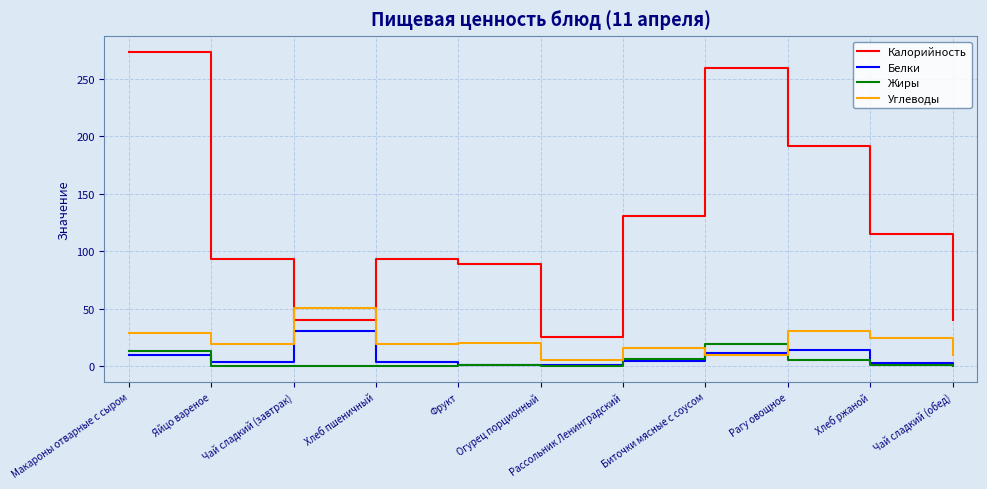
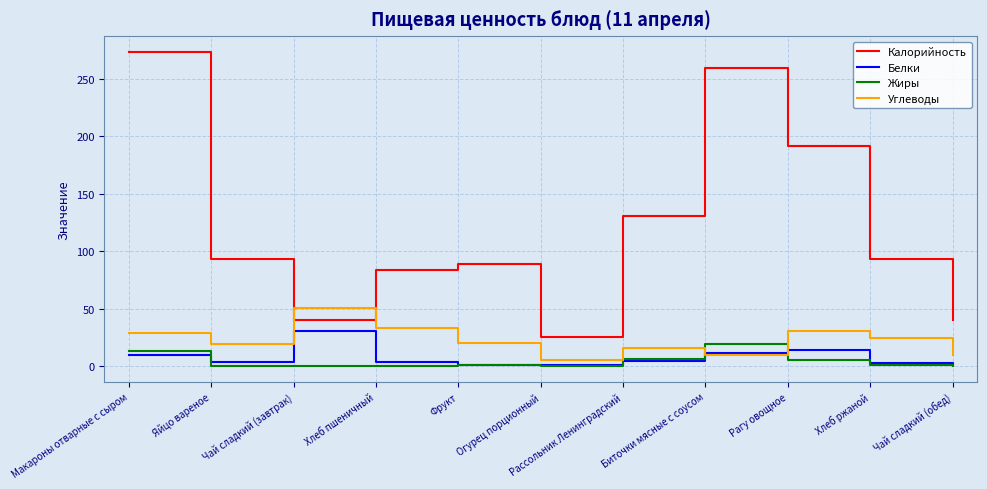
Калорийность, Хлеб пшеничный: 94 -> 83
Углеводы, Хлеб пшеничный: 19 -> 33
Калорийность, Хлеб ржаной: 115 -> 93
